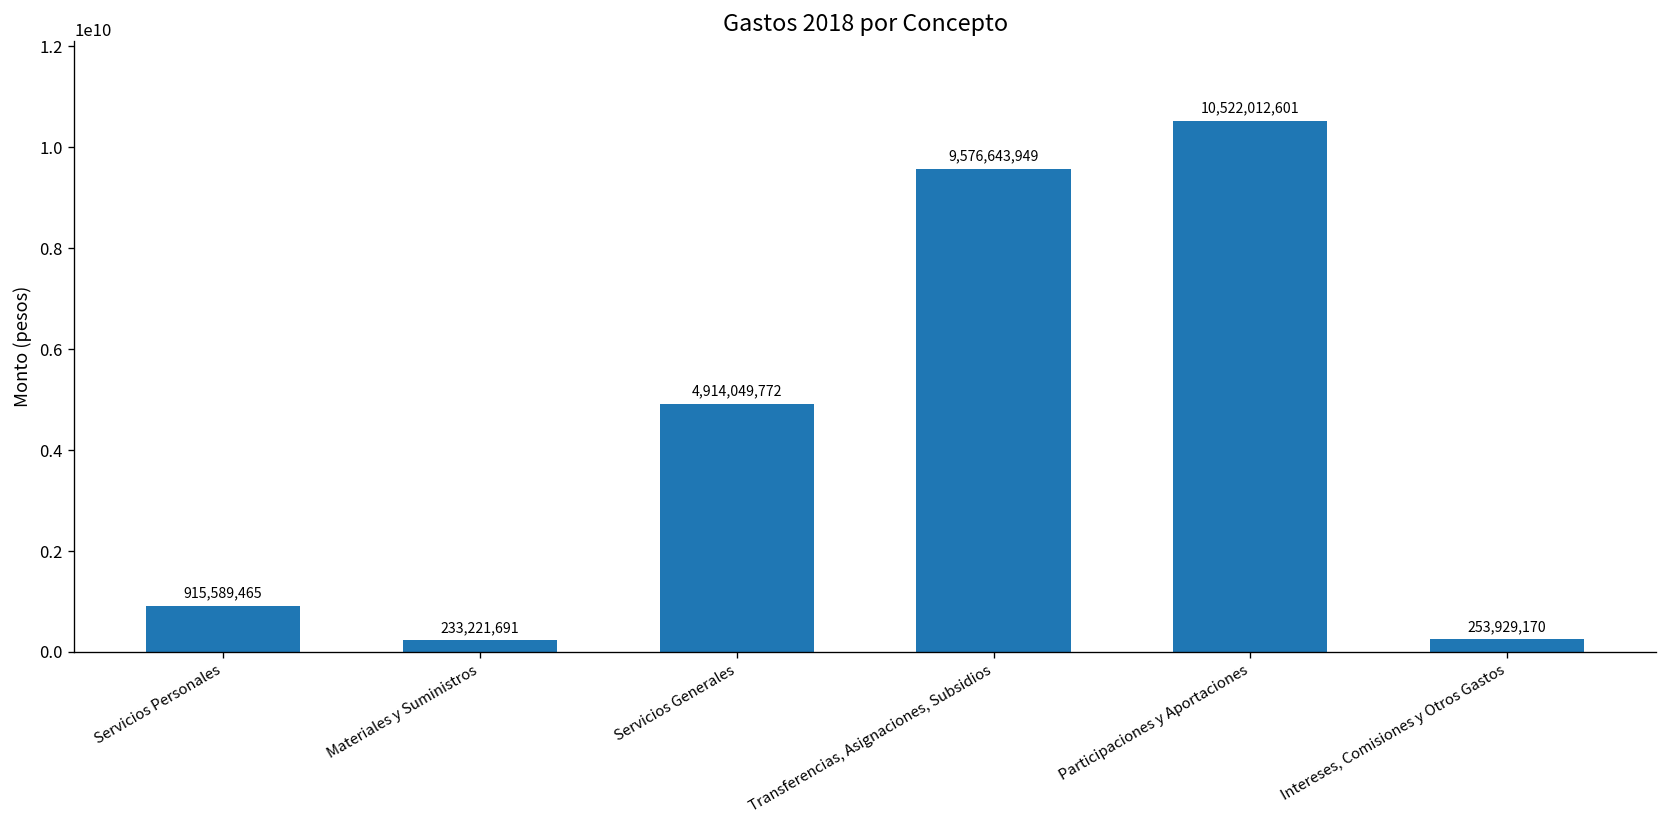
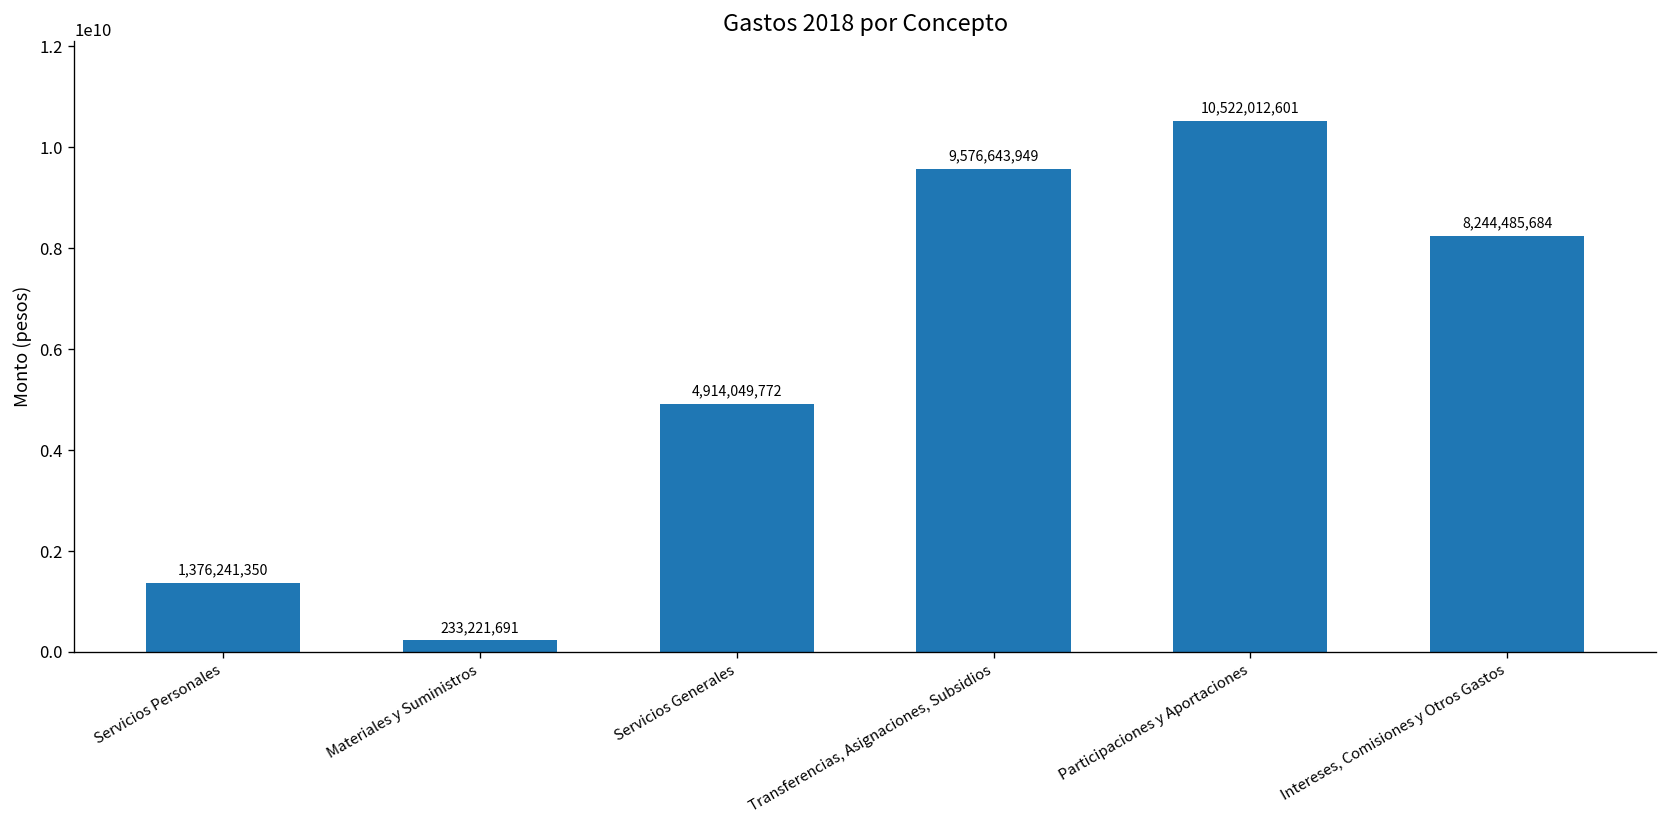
Servicios Personales: 915,589,465 -> 1,376,241,350
Intereses, Comisiones y Otros Gastos: 253,929,170 -> 8,244,485,684
